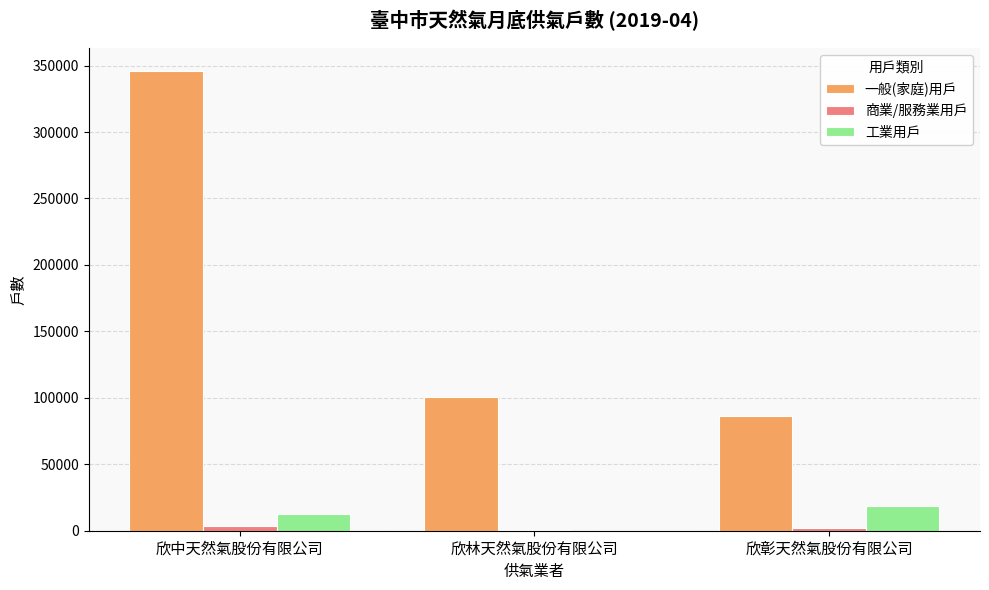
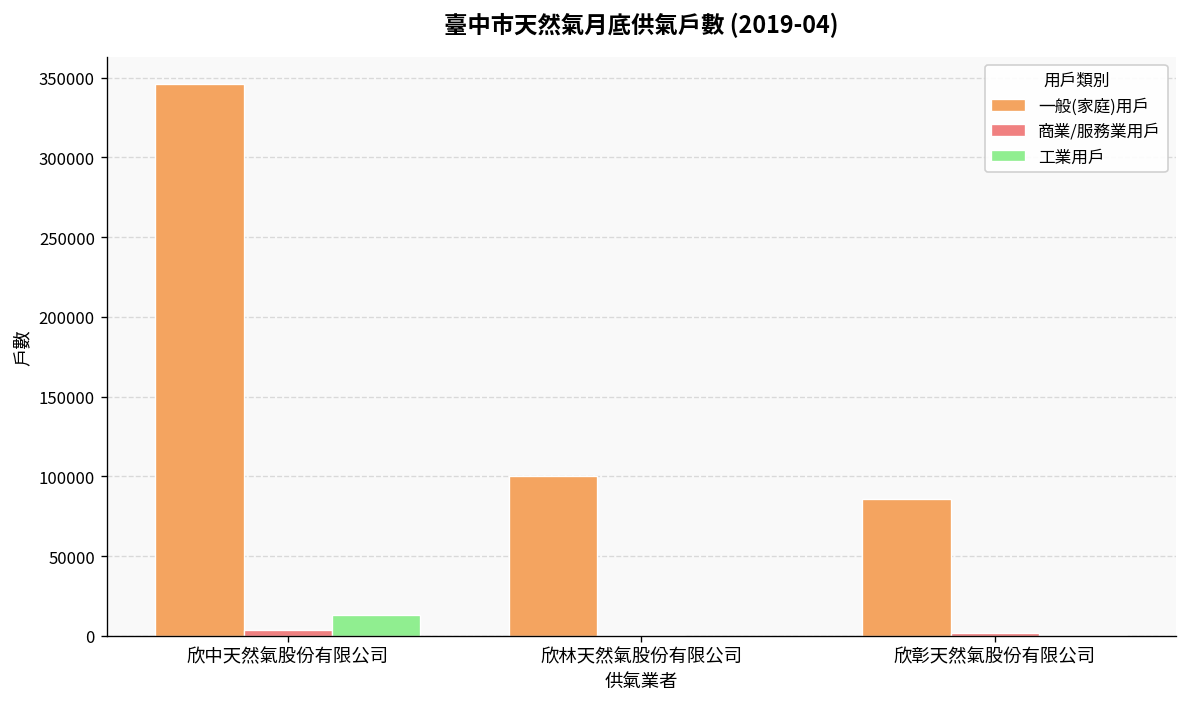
工業用戶, 欣彰天然氣股份有限公司: 19000 -> 0
